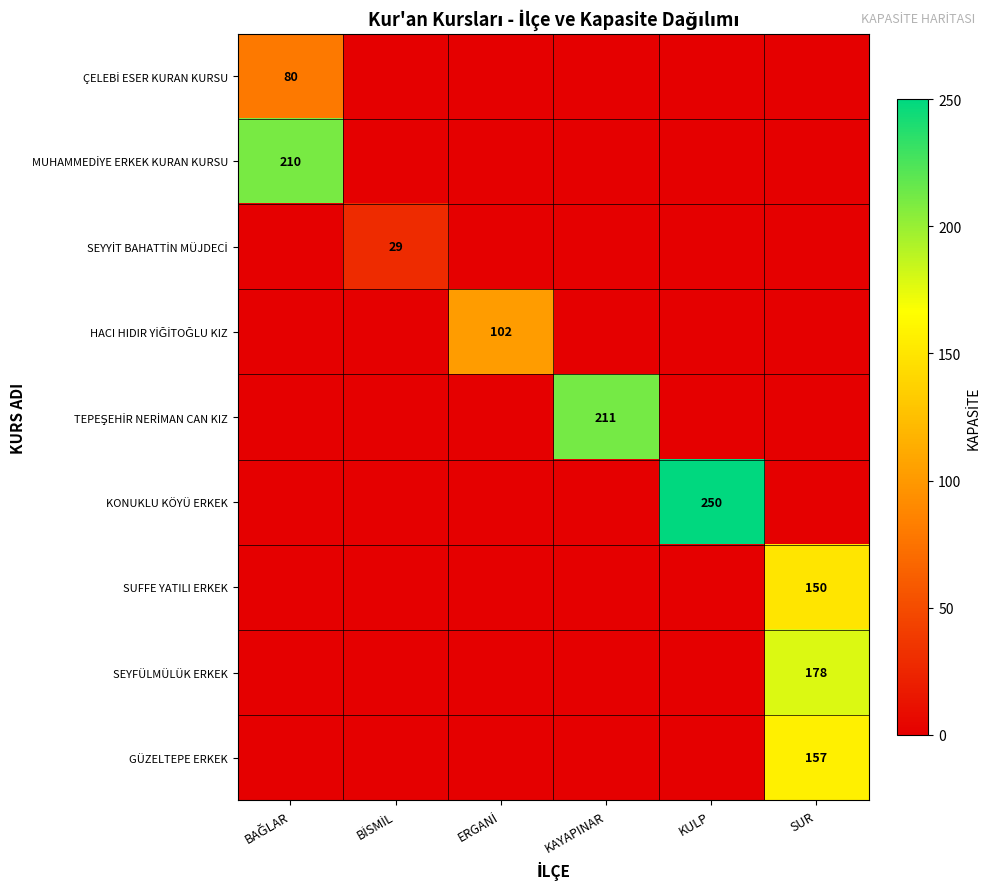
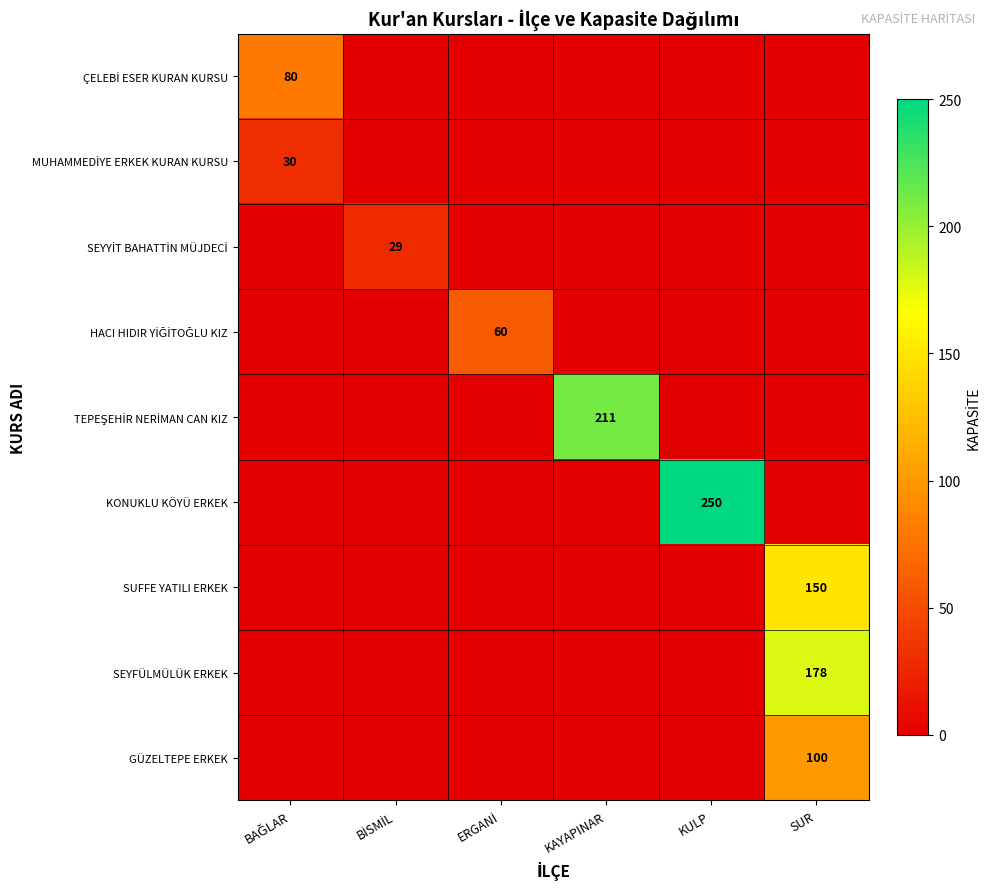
MUHAMMEDİYE ERKEK KURAN KURSU, BAĞLAR: 210 -> 30
HACI HIDIR YİĞİTOĞLU KIZ, ERGANİ: 102 -> 60
GÜZELTEPE ERKEK, SUR: 157 -> 100
